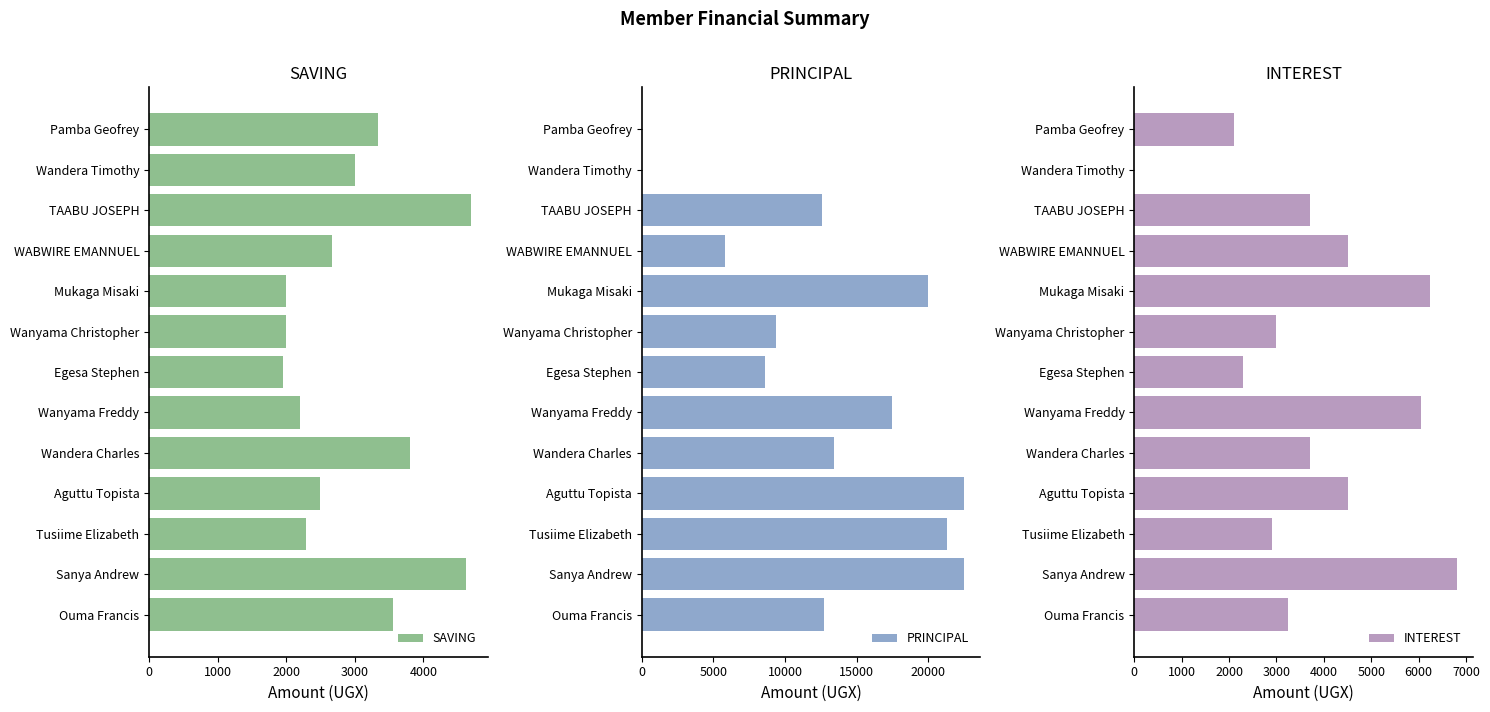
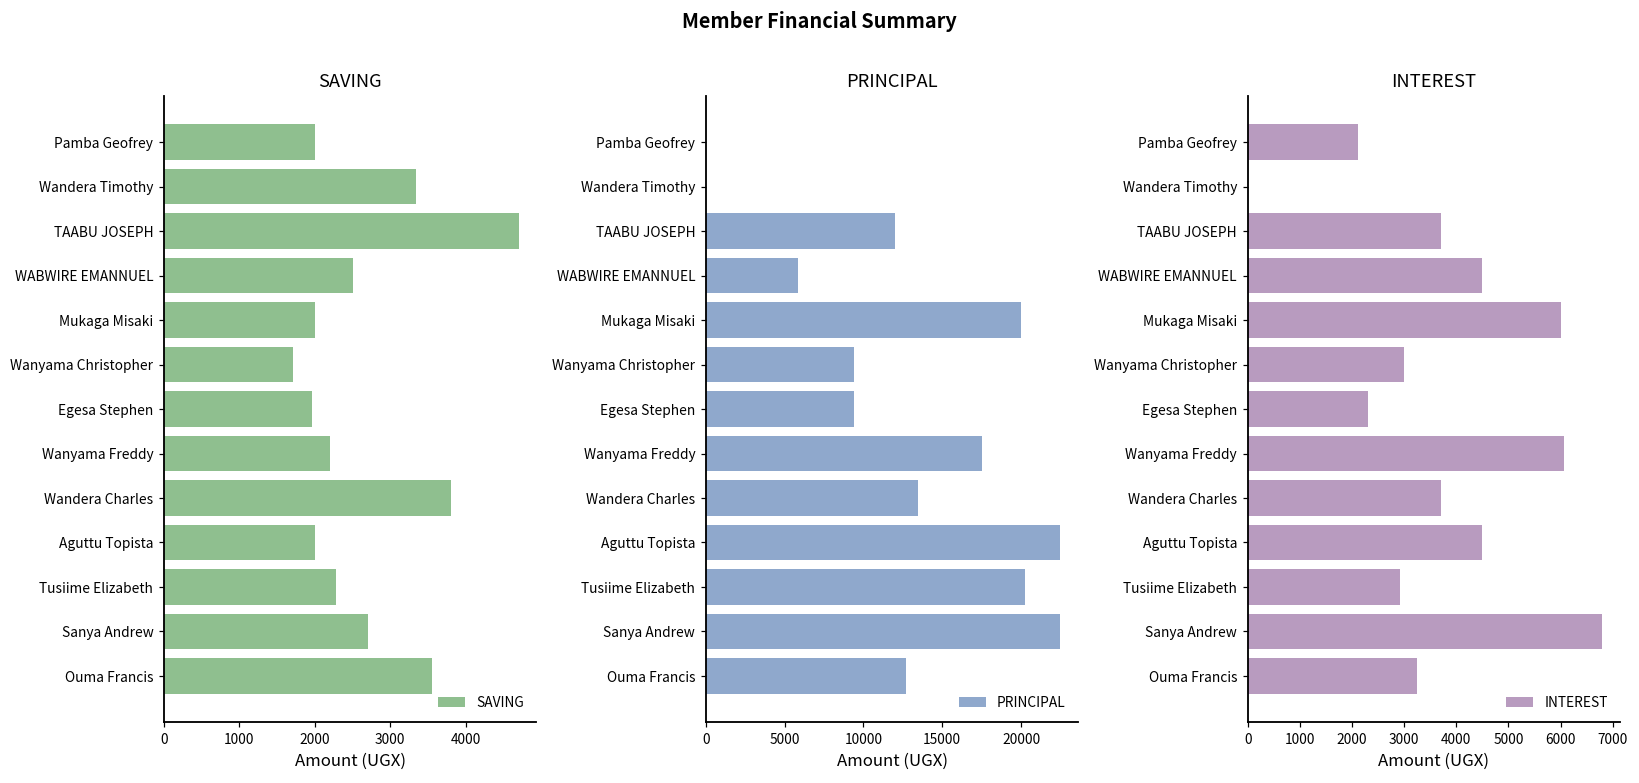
SAVING, Pamba Geofrey: 3300 -> 2000
SAVING, Wandera Timothy: 3000 -> 3300
SAVING, WABWIRE EMANNUEL: 2700 -> 2500
SAVING, Wanyama Christopher: 2000 -> 1700
SAVING, Aguttu Topista: 2500 -> 2000
SAVING, Sanya Andrew: 4600 -> 2700
PRINCIPAL, TAABU JOSEPH: 12600 -> 12000
PRINCIPAL, Egesa Stephen: 8600 -> 9400
PRINCIPAL, Tusiime Elizabeth: 21300 -> 20200
INTEREST, Mukaga Misaki: 6200 -> 6000
